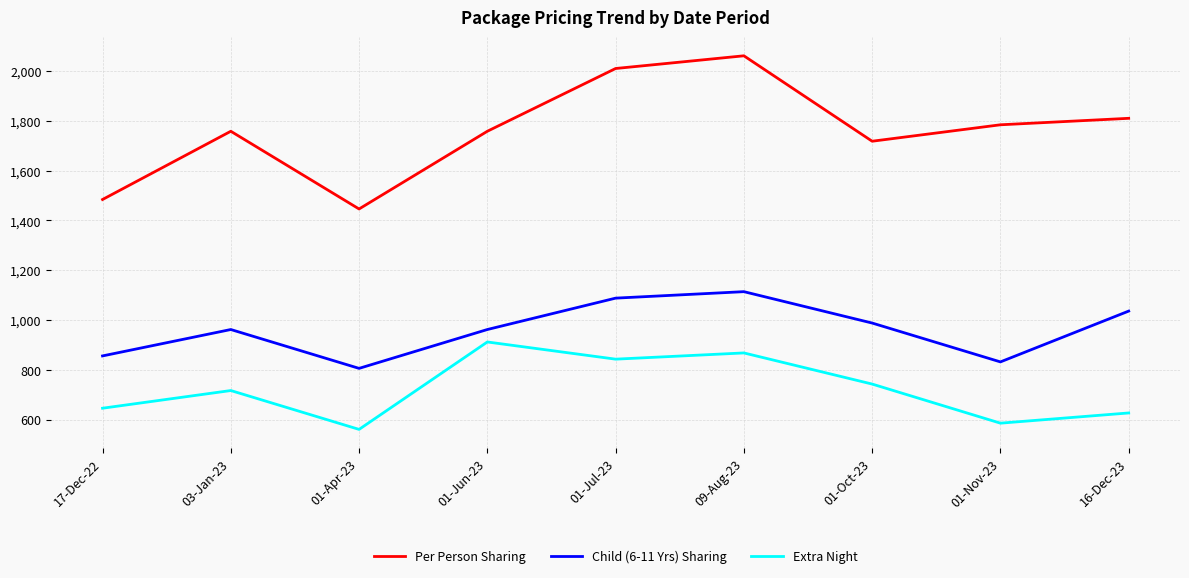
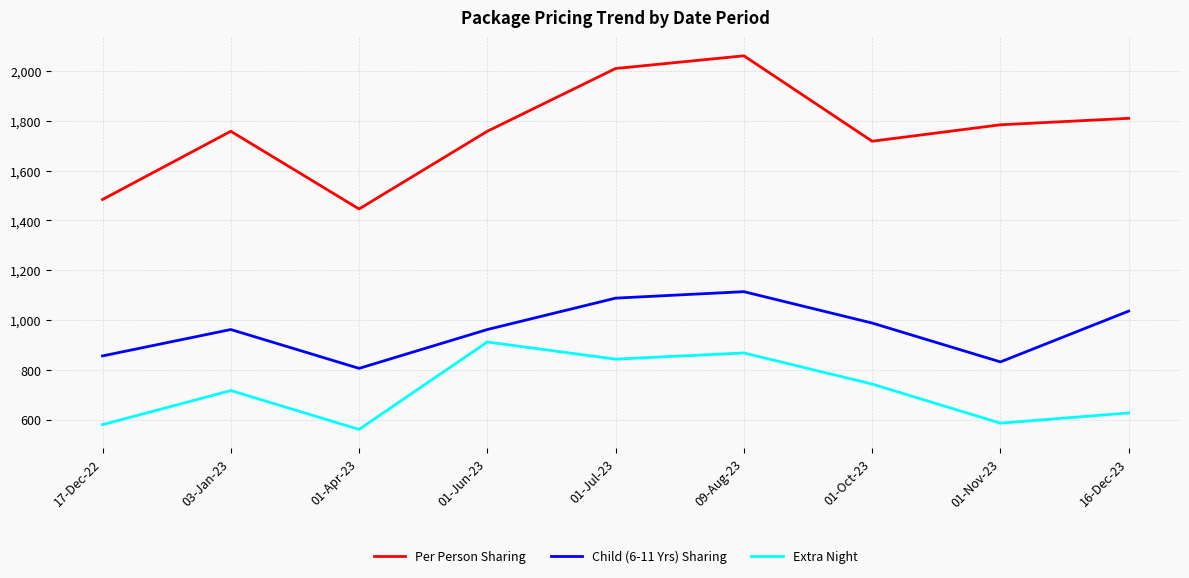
Extra Night, 17-Dec-22: 650 -> 580
